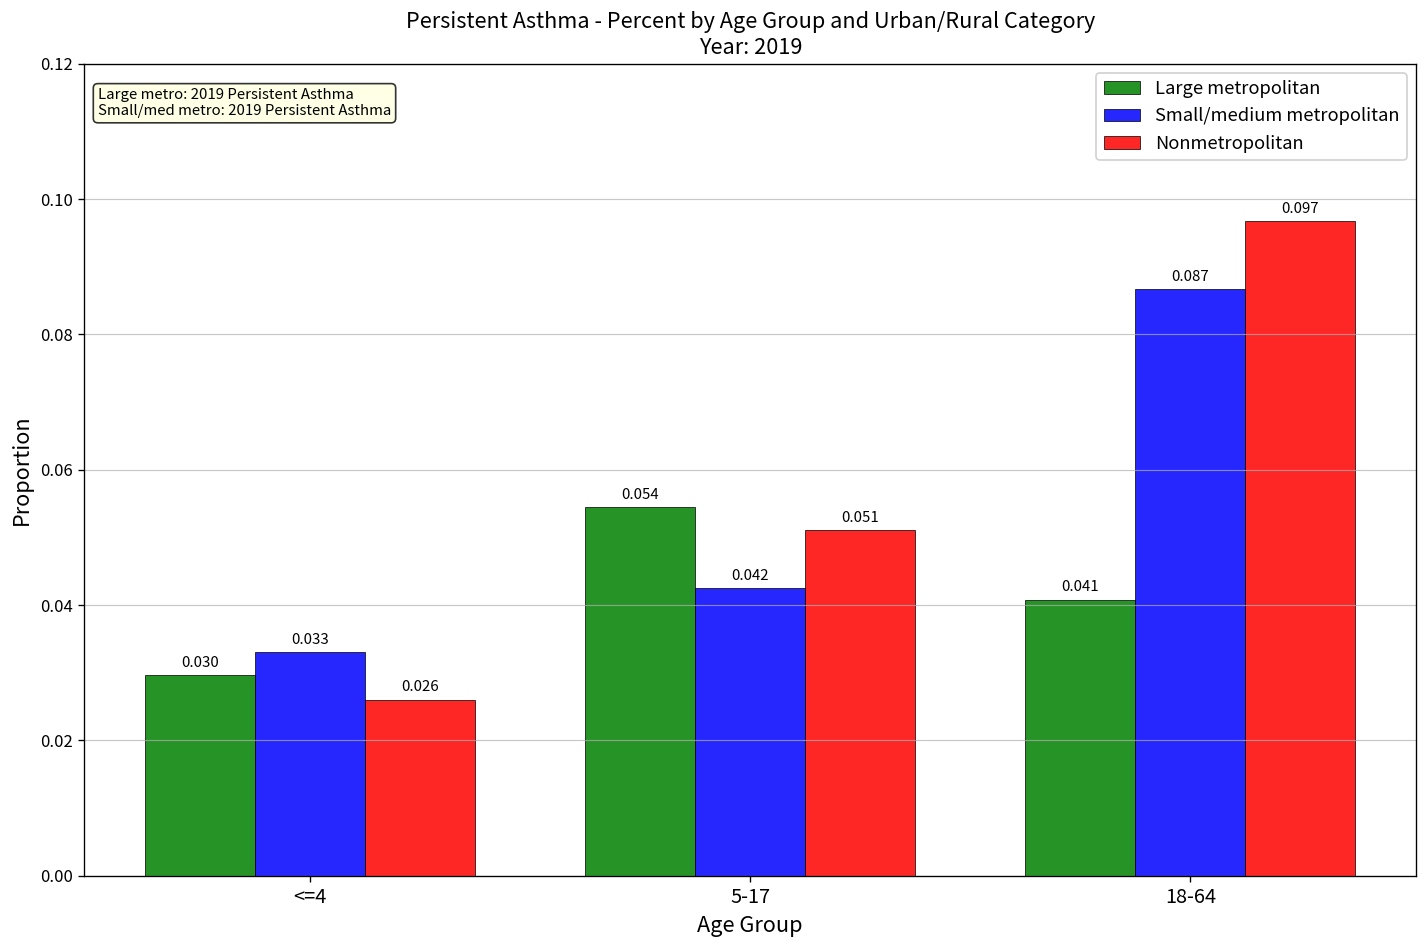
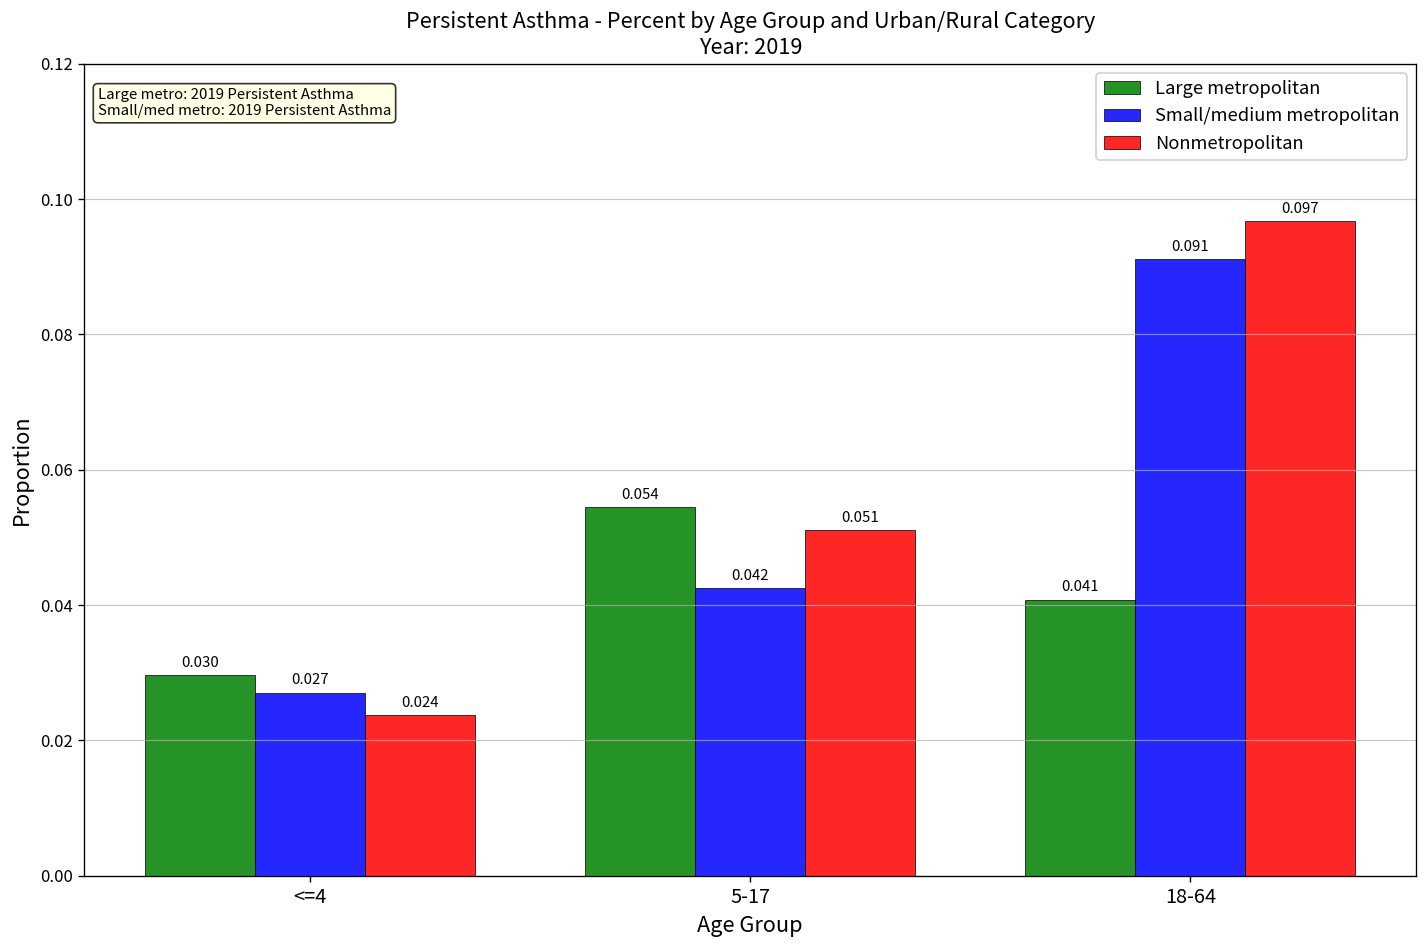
Small/medium metropolitan, <=4: 0.033 -> 0.027
Nonmetropolitan, <=4: 0.026 -> 0.024
Small/medium metropolitan, 18-64: 0.087 -> 0.091
